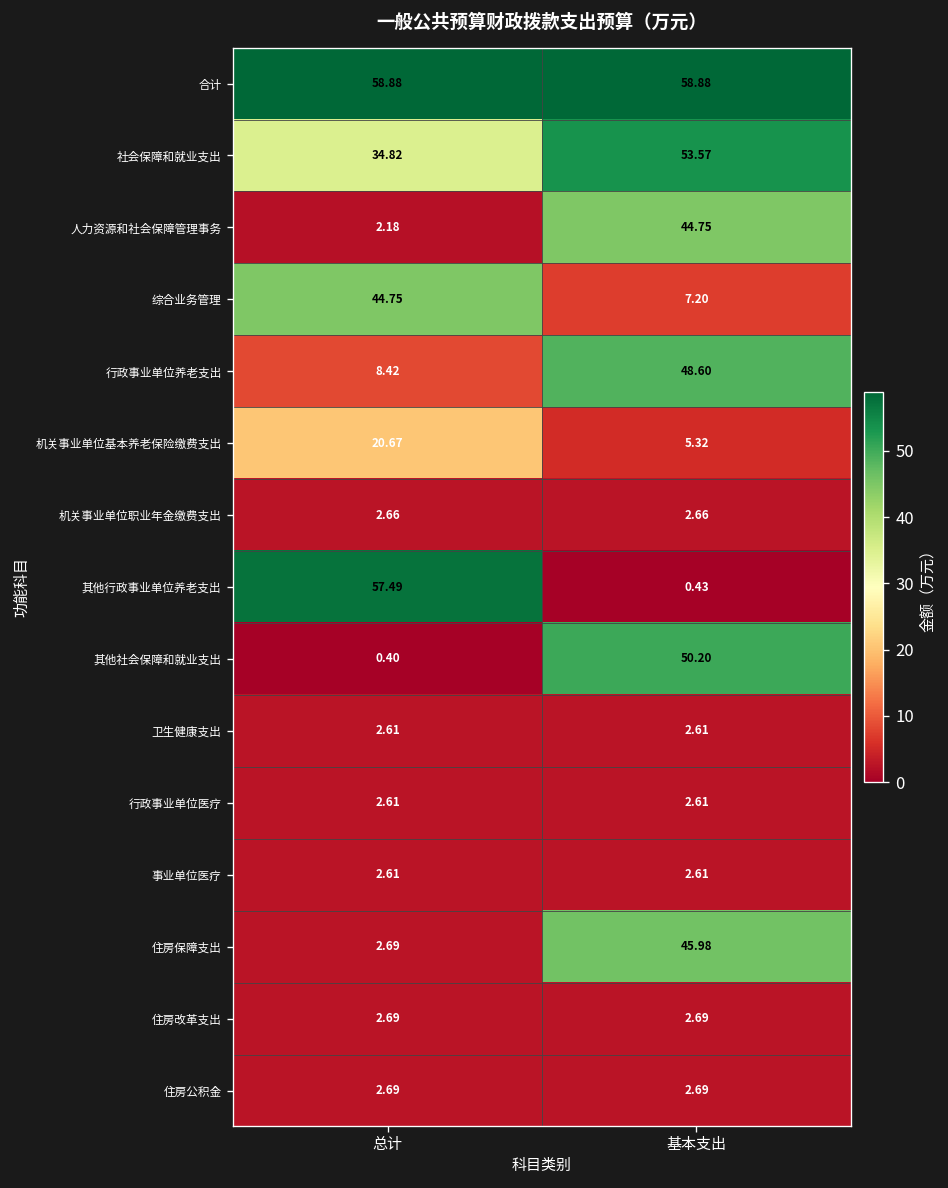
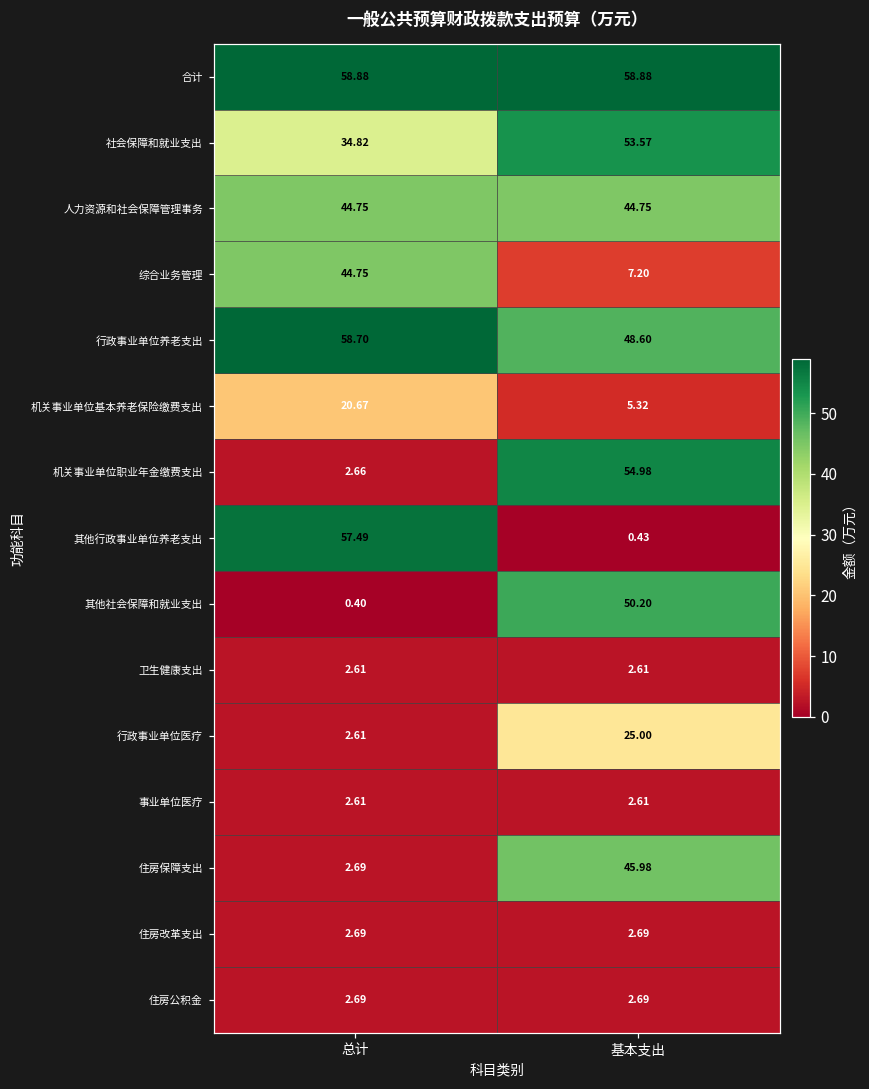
人力资源和社会保障管理事务, 总计: 2.18 -> 44.75
行政事业单位养老支出, 总计: 8.42 -> 58.70
机关事业单位职业年金缴费支出, 基本支出: 2.66 -> 54.98
行政事业单位医疗, 基本支出: 2.61 -> 25.00
